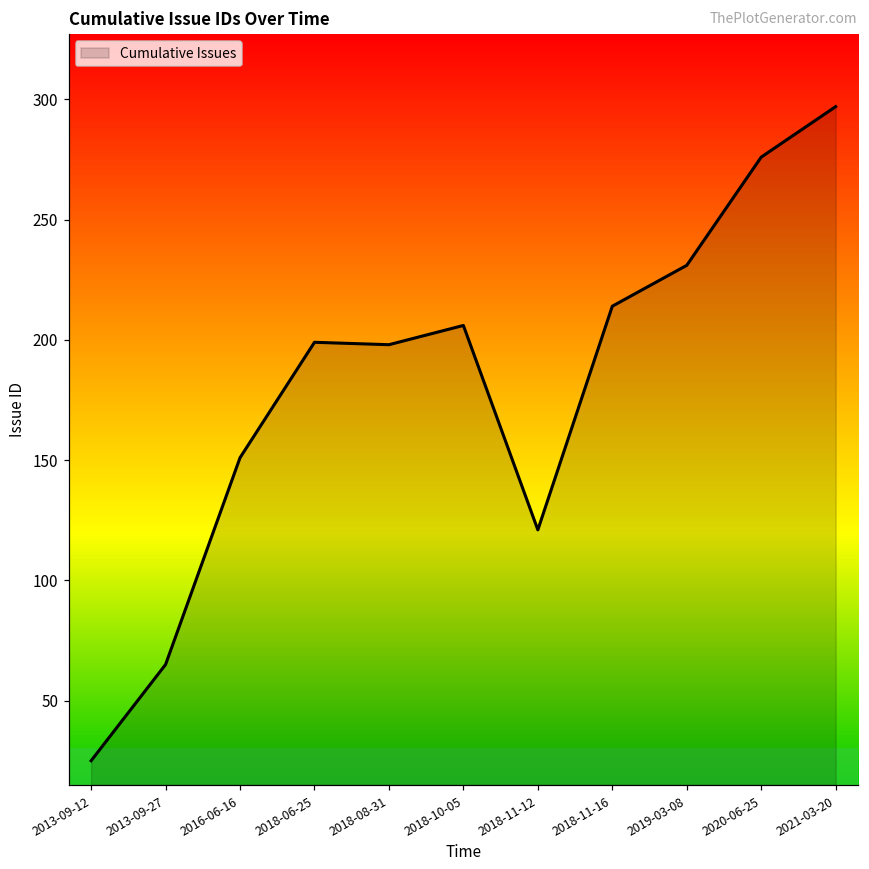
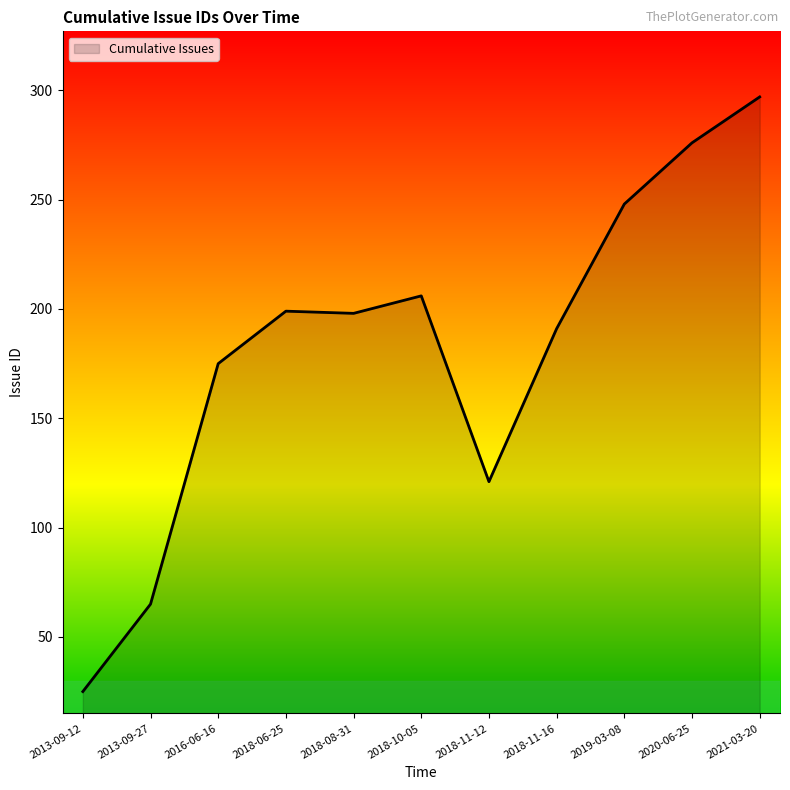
2016-06-16: 151 -> 175
2018-11-16: 214 -> 191
2019-03-08: 231 -> 248
